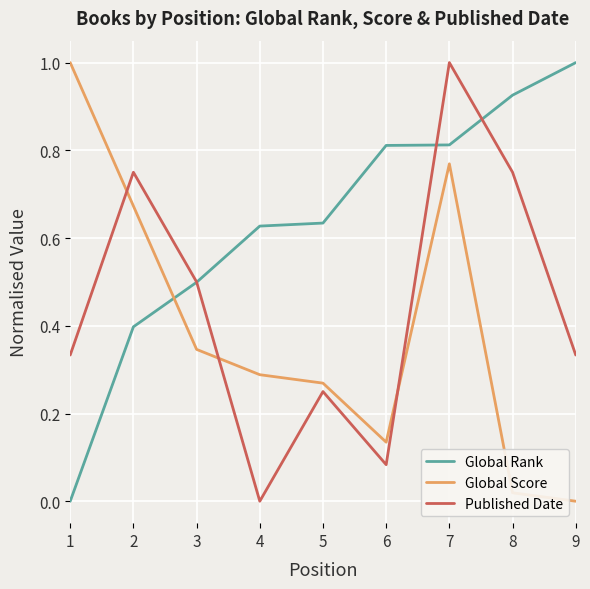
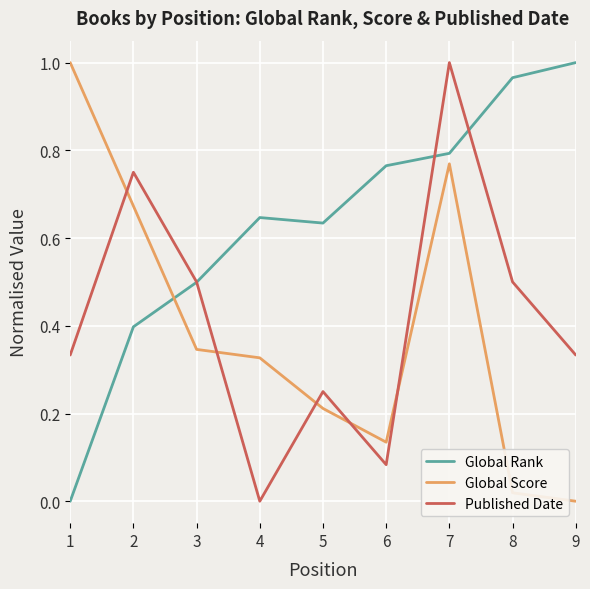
Global Rank, 4: 0.63 -> 0.65
Global Score, 4: 0.29 -> 0.33
Global Score, 5: 0.27 -> 0.21
Global Rank, 6: 0.81 -> 0.76
Global Rank, 7: 0.81 -> 0.79
Global Rank, 8: 0.93 -> 0.97
Published Date, 8: 0.75 -> 0.50
